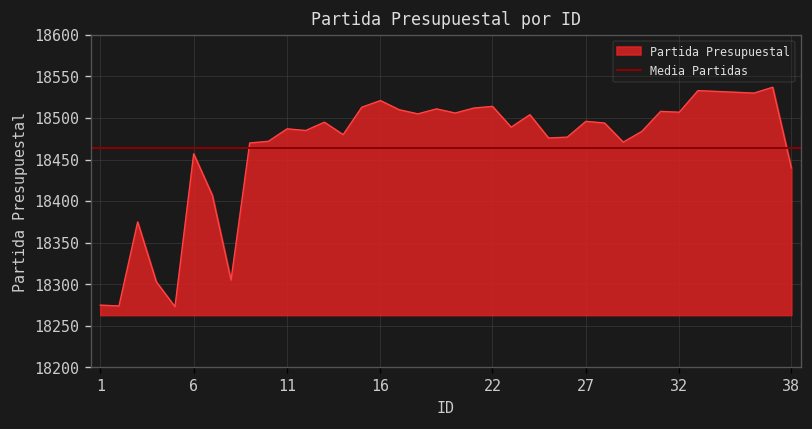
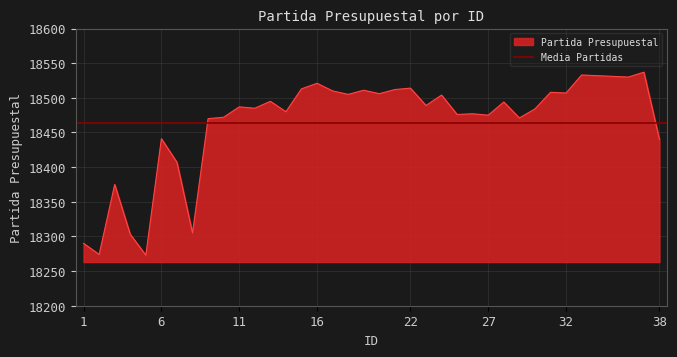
1: 18280 -> 18290
6: 18460 -> 18440
27: 18500 -> 18480
